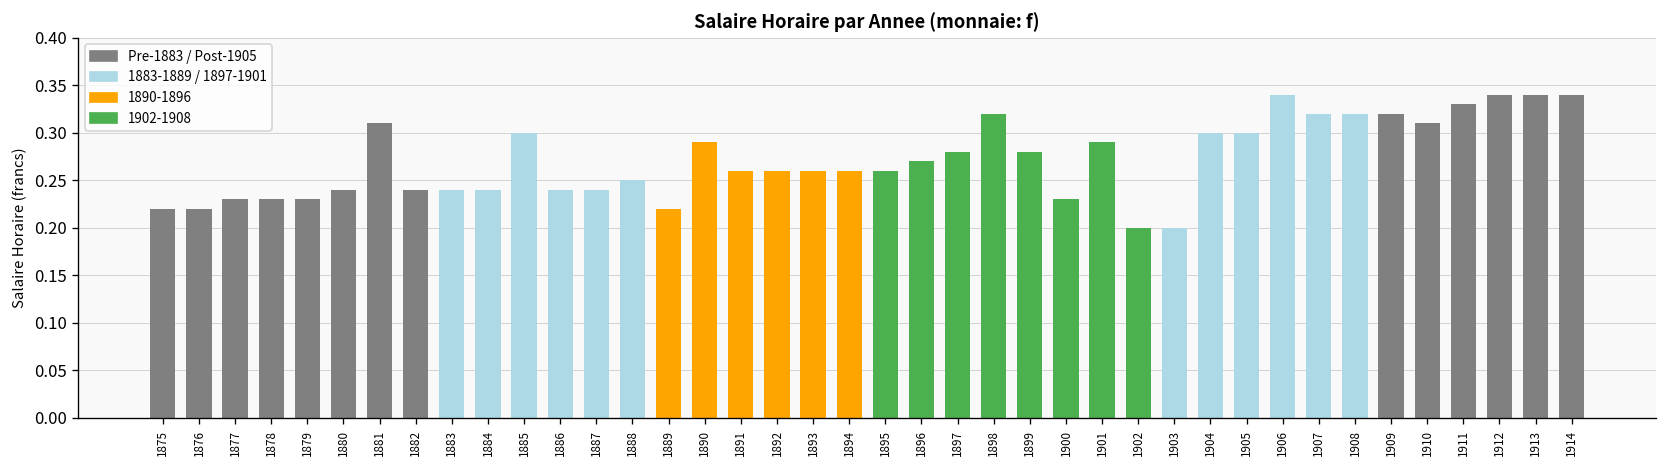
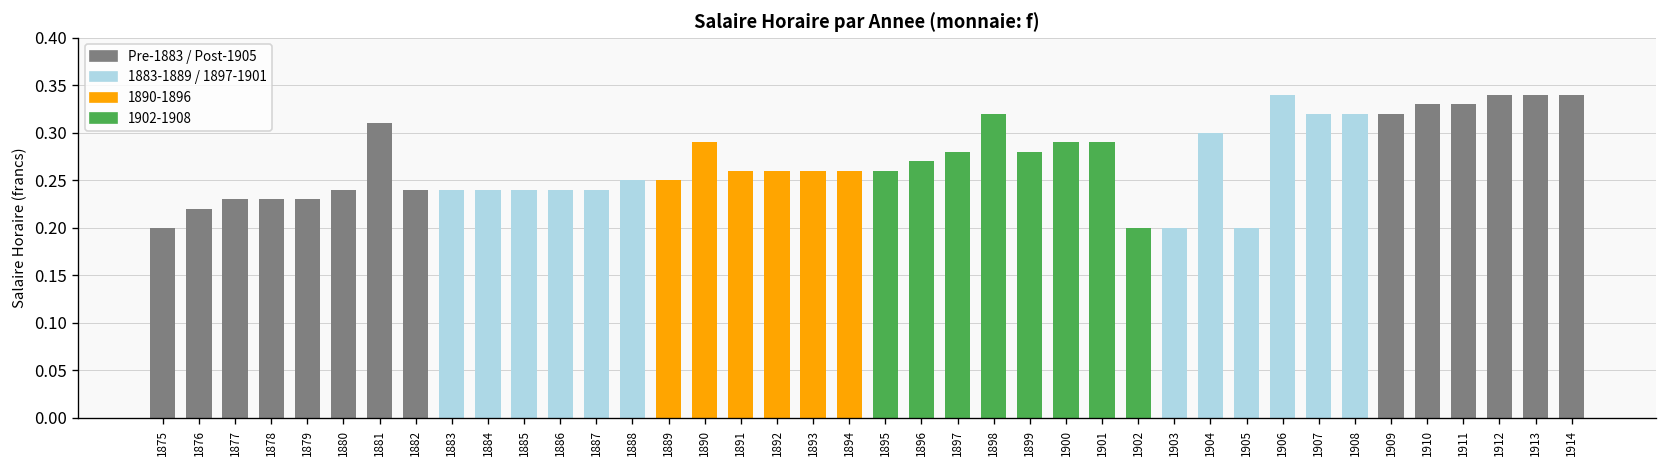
1875: 0.22 -> 0.20
1885: 0.30 -> 0.24
1889: 0.22 -> 0.25
1900: 0.23 -> 0.29
1905: 0.3 -> 0.2
1910: 0.31 -> 0.33
